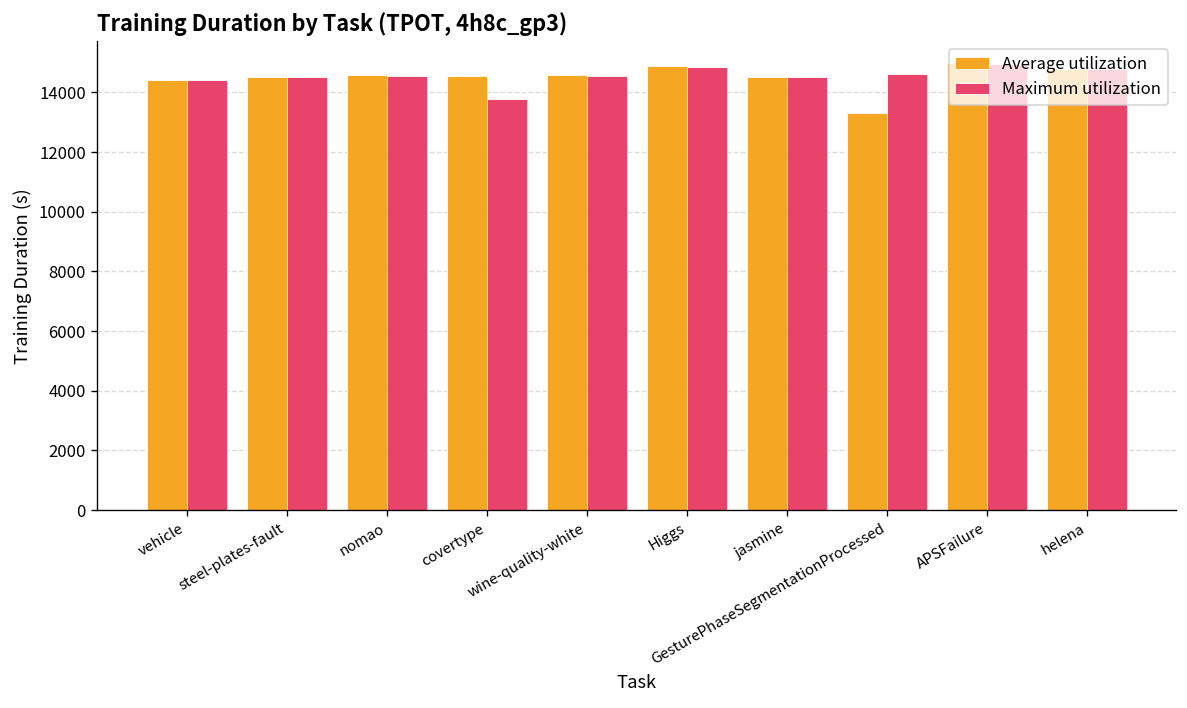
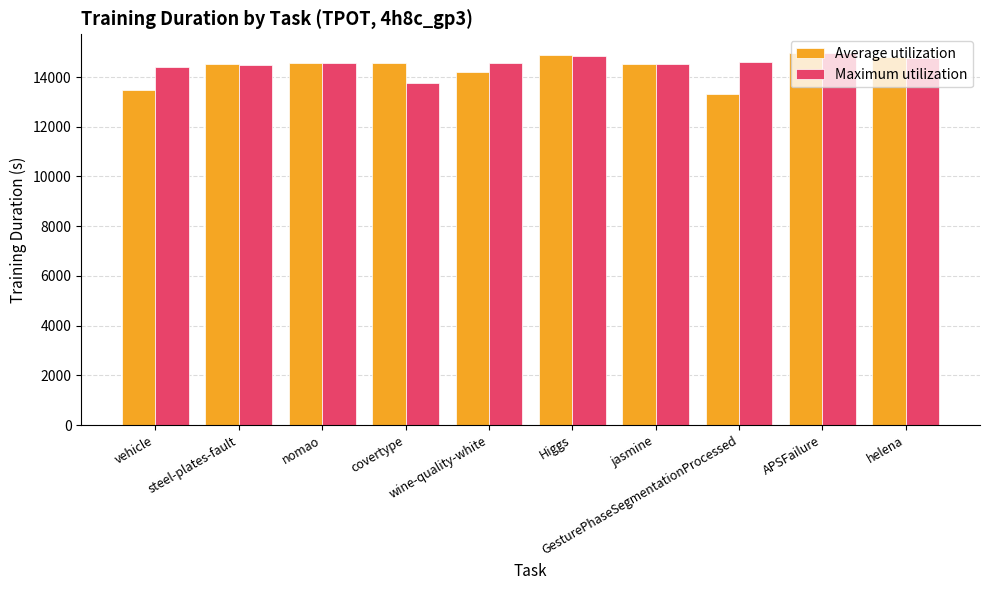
Average utilization, vehicle: 14400 -> 13500
Average utilization, wine-quality-white: 14600 -> 14200
